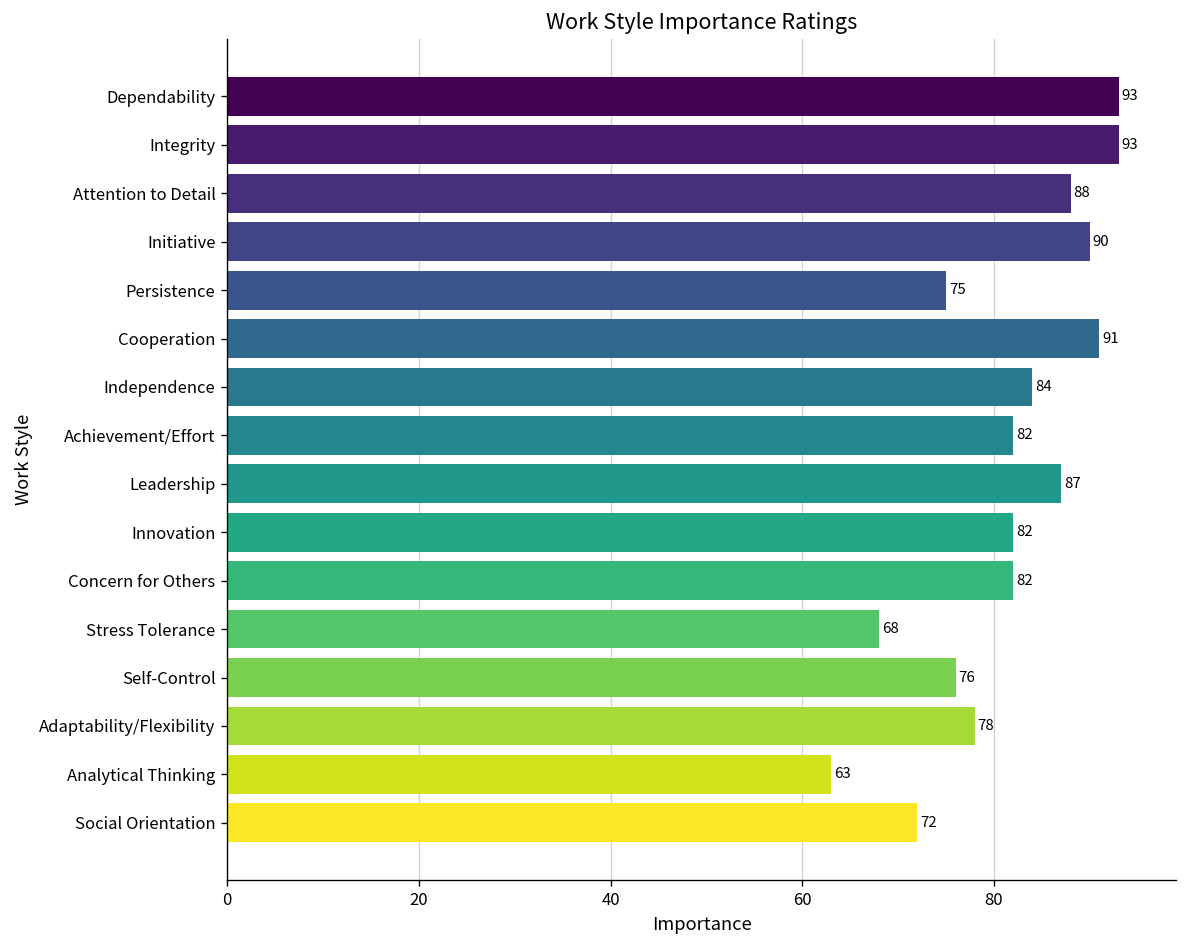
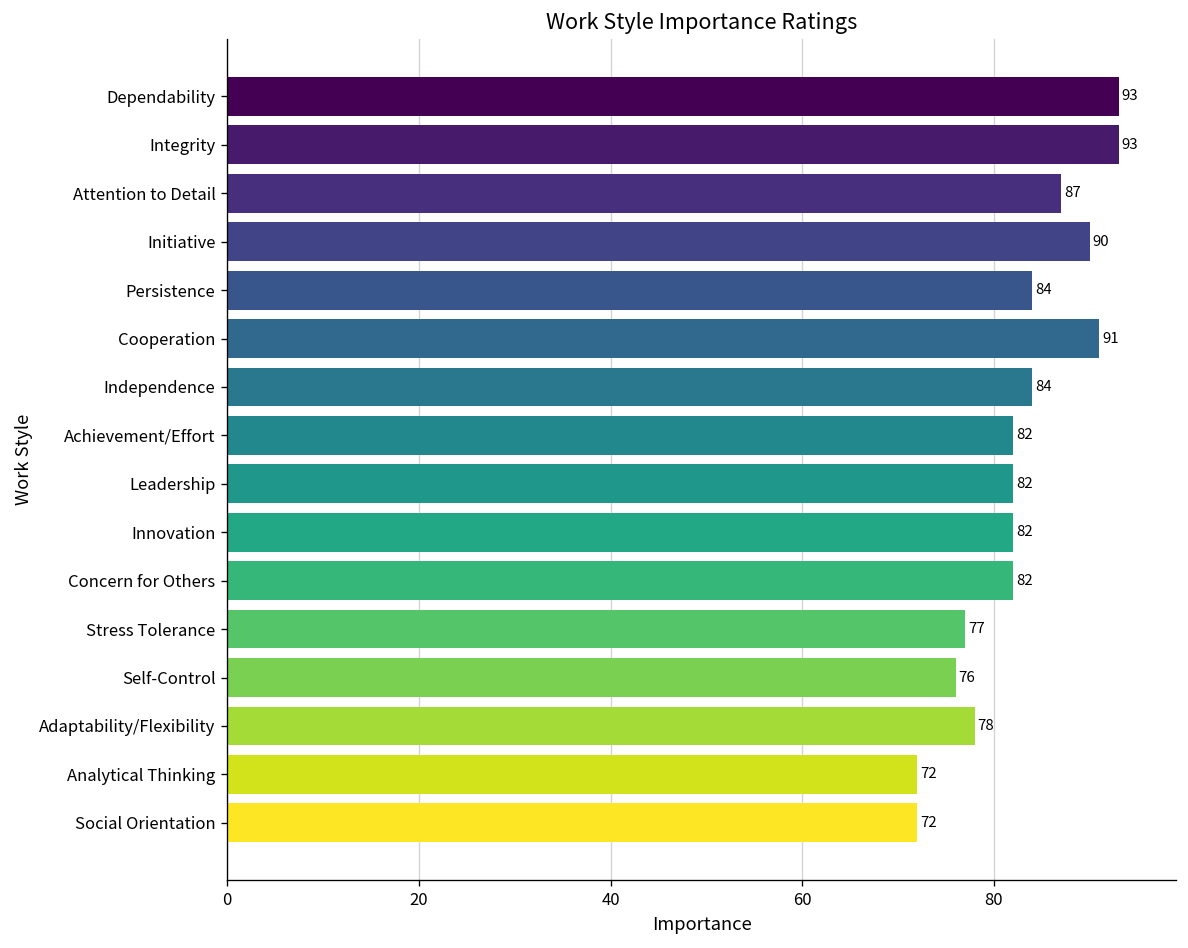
Attention to Detail: 88 -> 87
Persistence: 75 -> 84
Leadership: 87 -> 82
Stress Tolerance: 68 -> 77
Analytical Thinking: 63 -> 72
